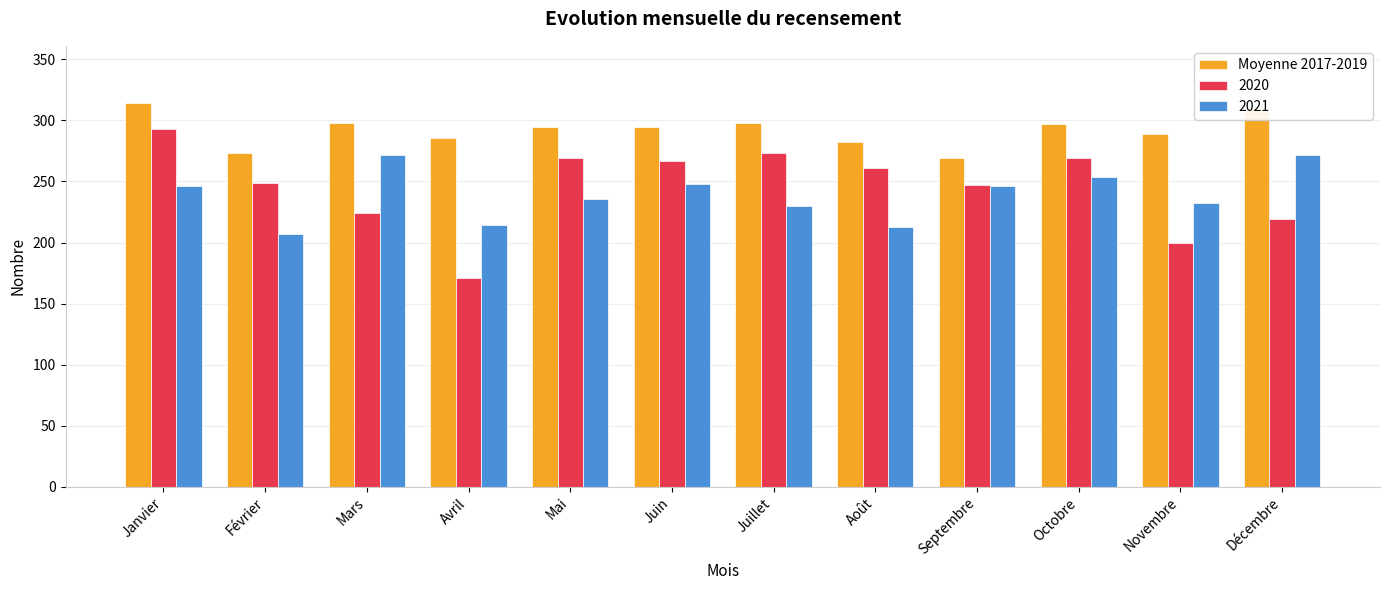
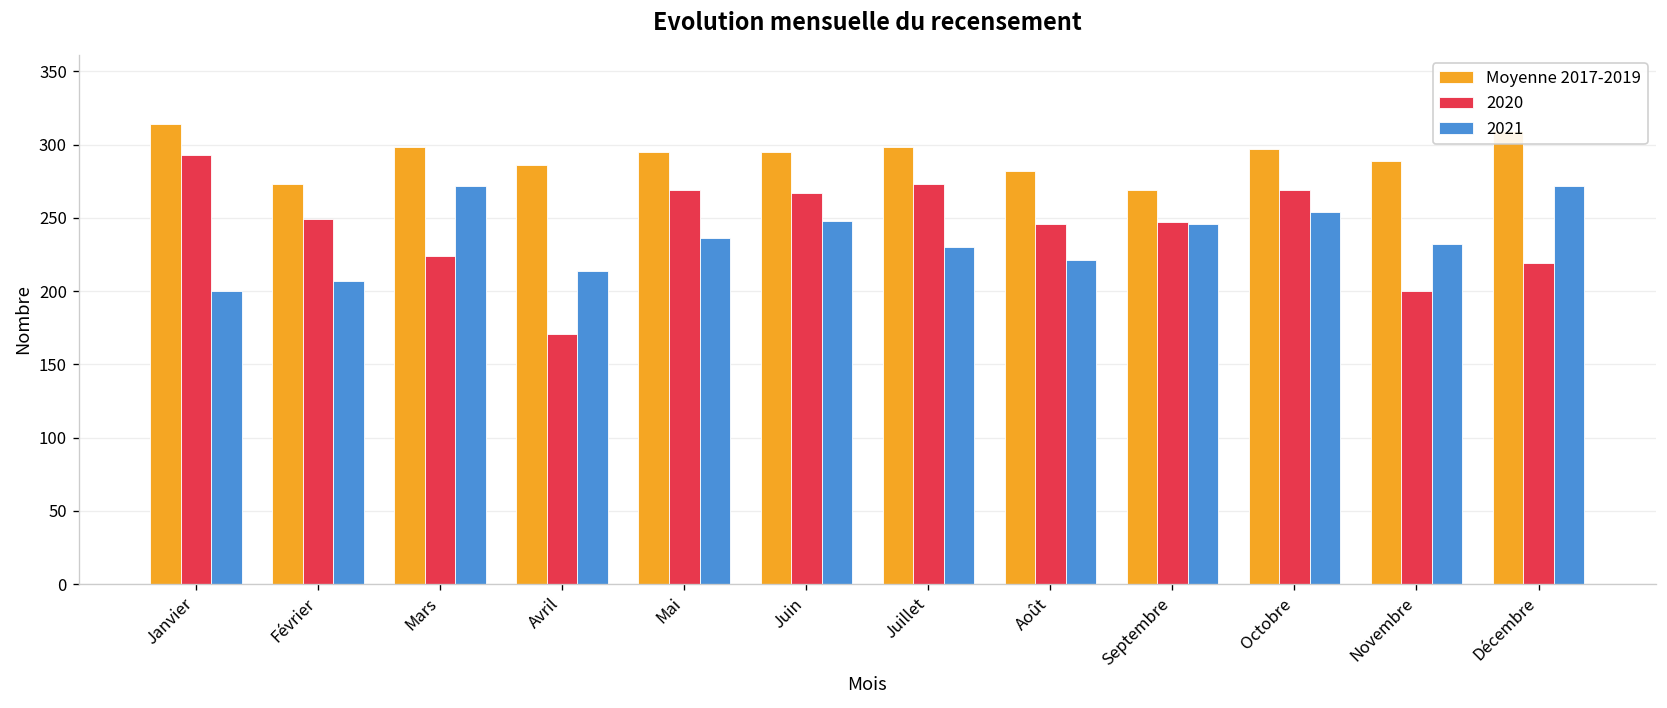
2021, Janvier: 246 -> 200
2020, Août: 261 -> 246
2021, Août: 213 -> 221
